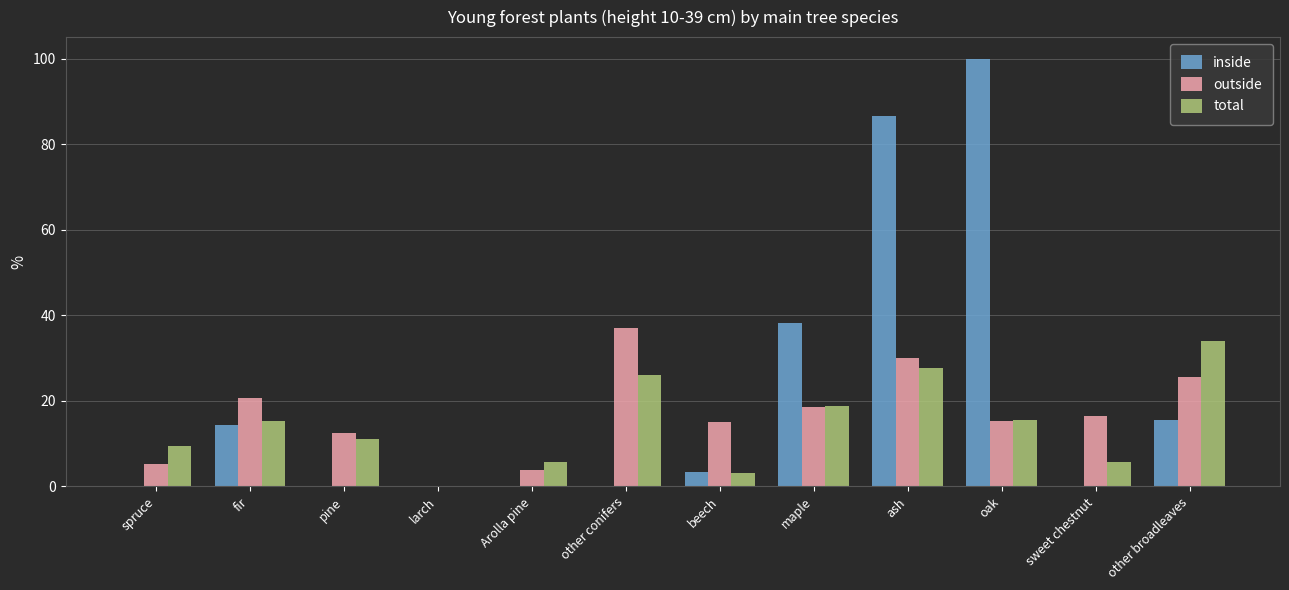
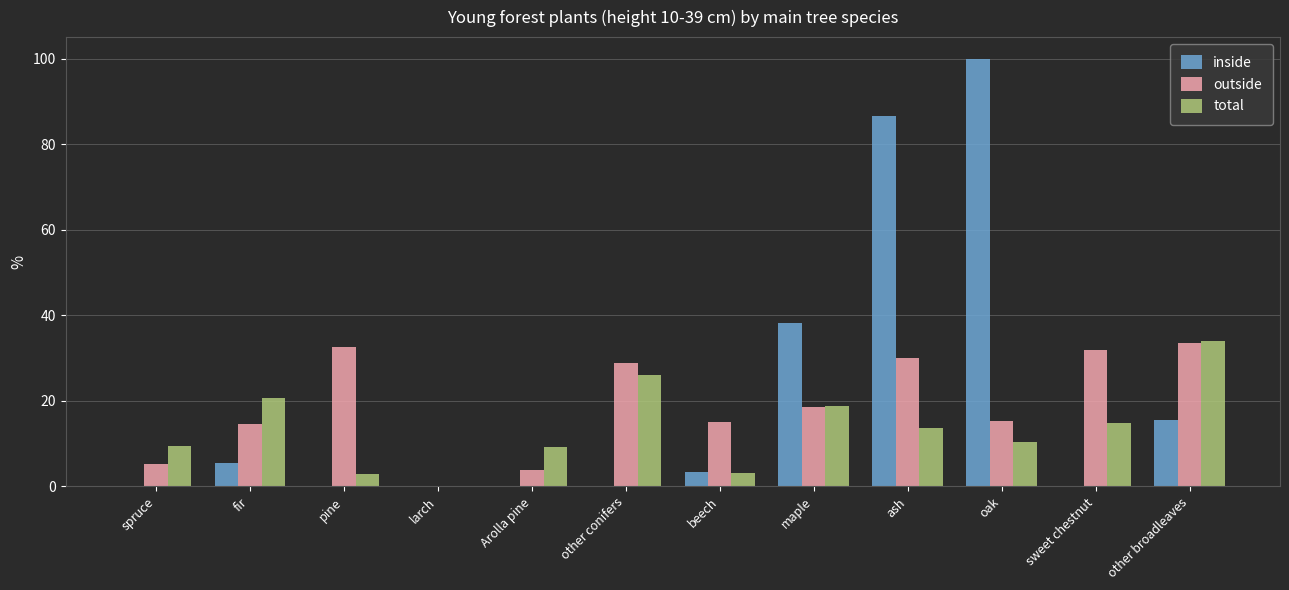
inside, fir: 14 -> 5
outside, fir: 21 -> 15
total, fir: 15 -> 21
outside, pine: 12 -> 33
total, pine: 11 -> 3
total, Arolla pine: 6 -> 9
outside, other conifers: 37 -> 29
total, ash: 28 -> 14
total, oak: 16 -> 10
outside, sweet chestnut: 16 -> 32
total, sweet chestnut: 6 -> 15
outside, other broadleaves: 26 -> 34
